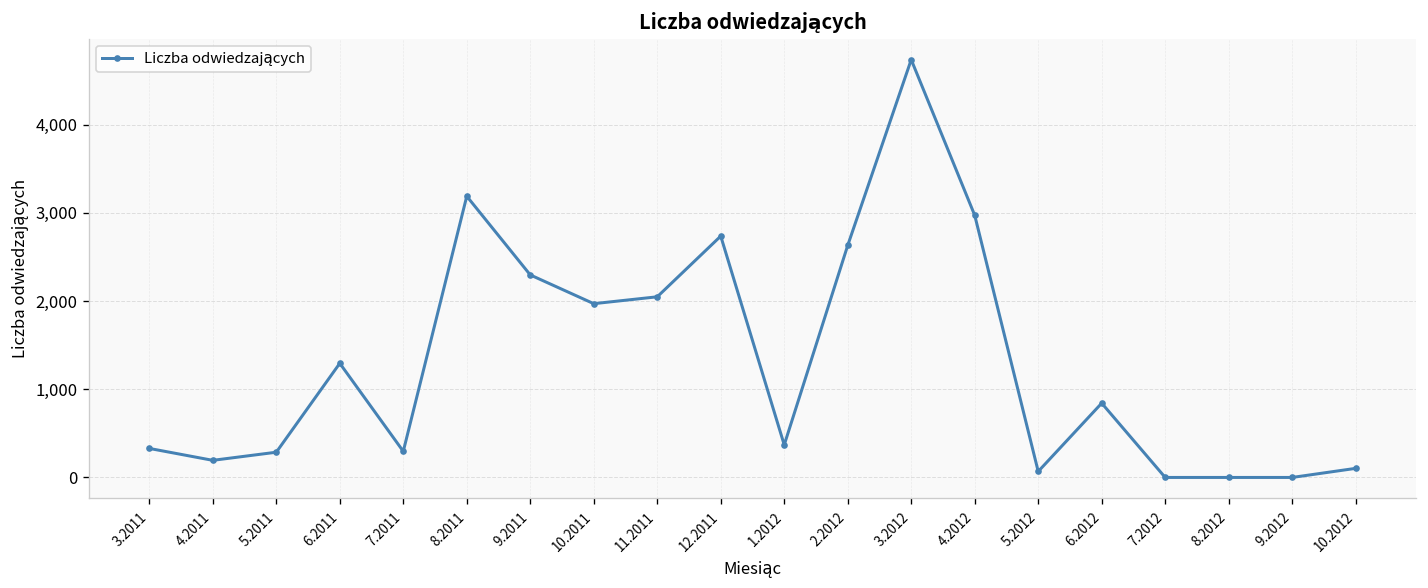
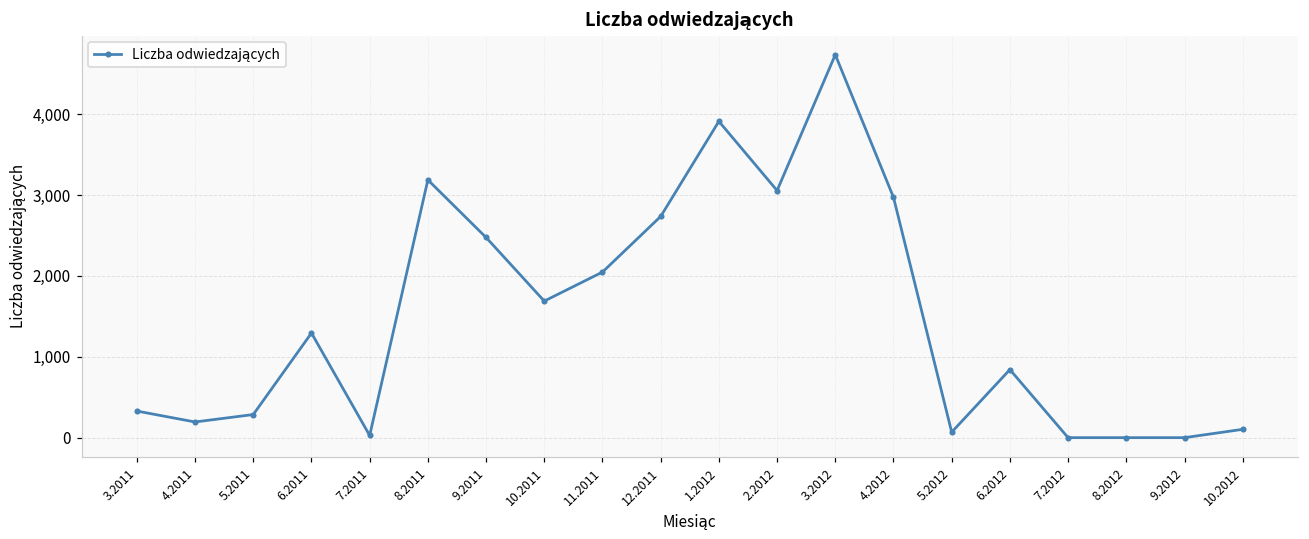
7.2011: 300 -> 0
9.2011: 2,300 -> 2,500
10.2011: 2,000 -> 1,700
1.2012: 400 -> 3,900
2.2012: 2,600 -> 3,100
